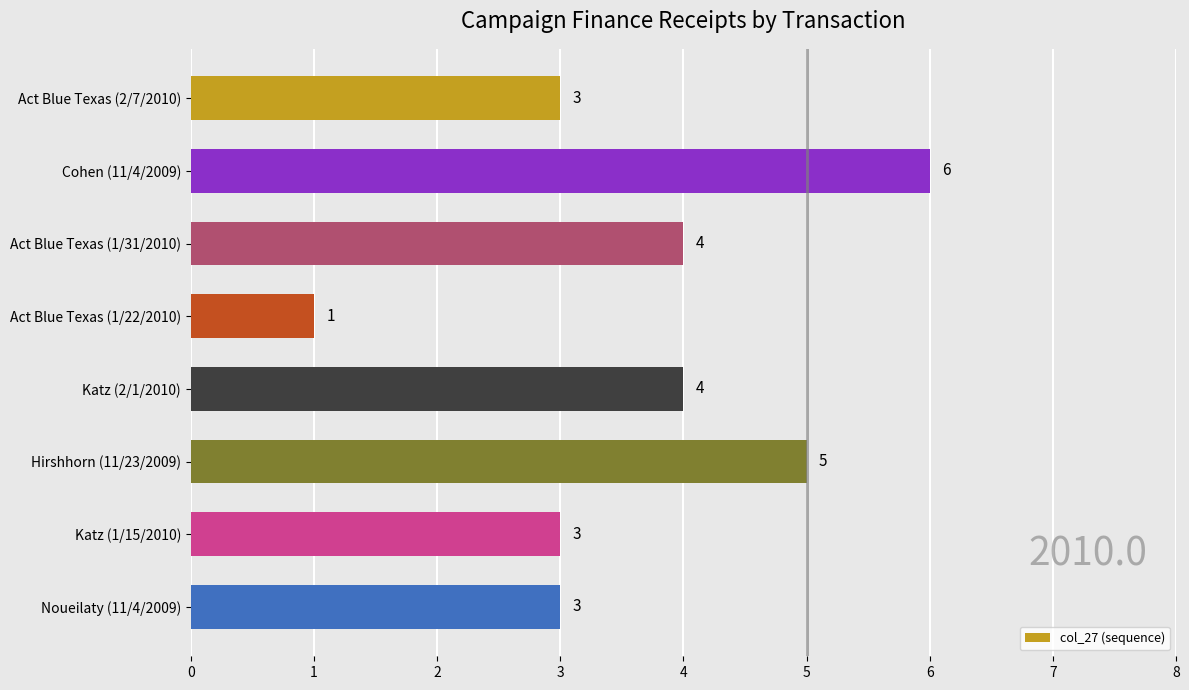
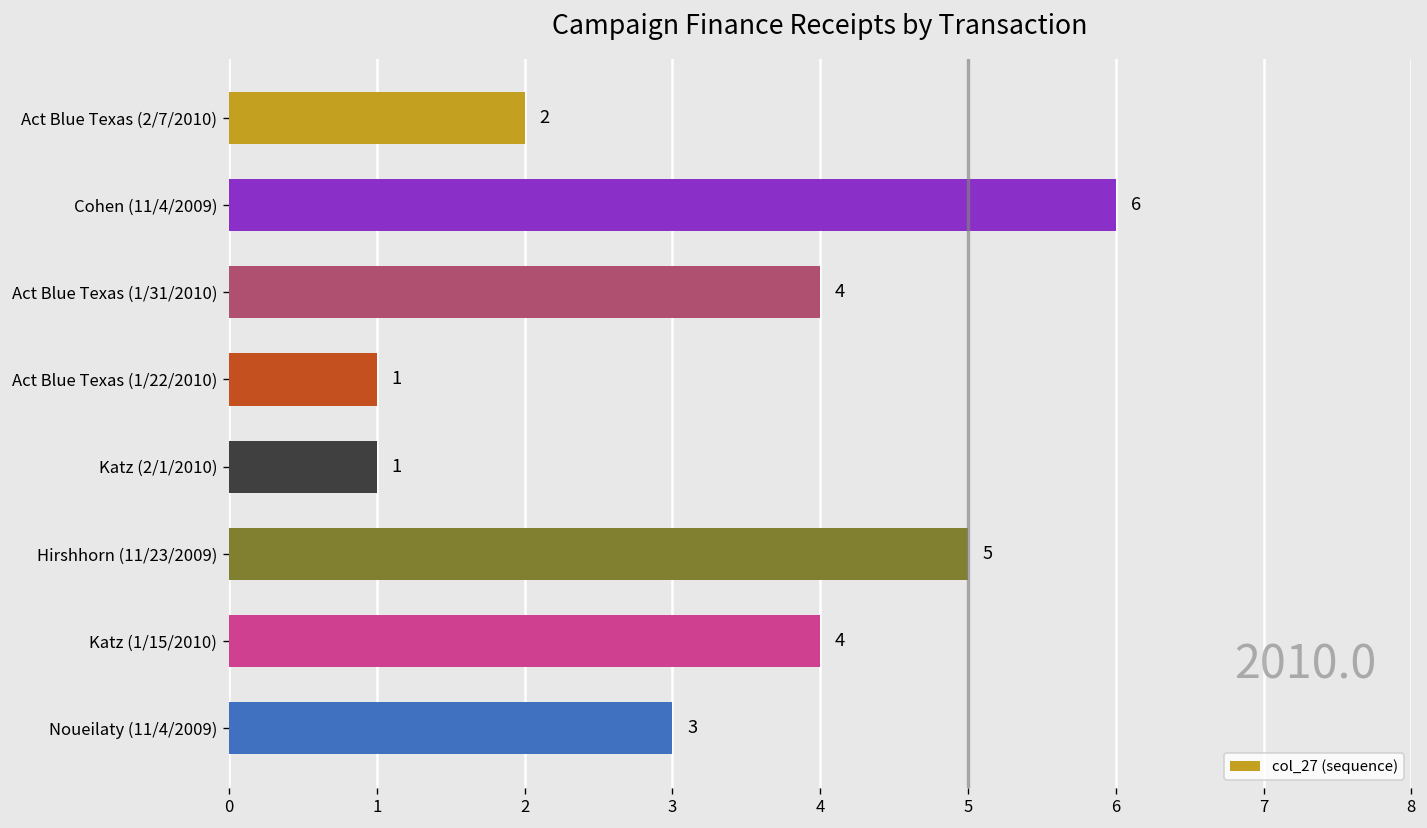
Act Blue Texas (2/7/2010): 3 -> 2
Katz (2/1/2010): 4 -> 1
Katz (1/15/2010): 3 -> 4
